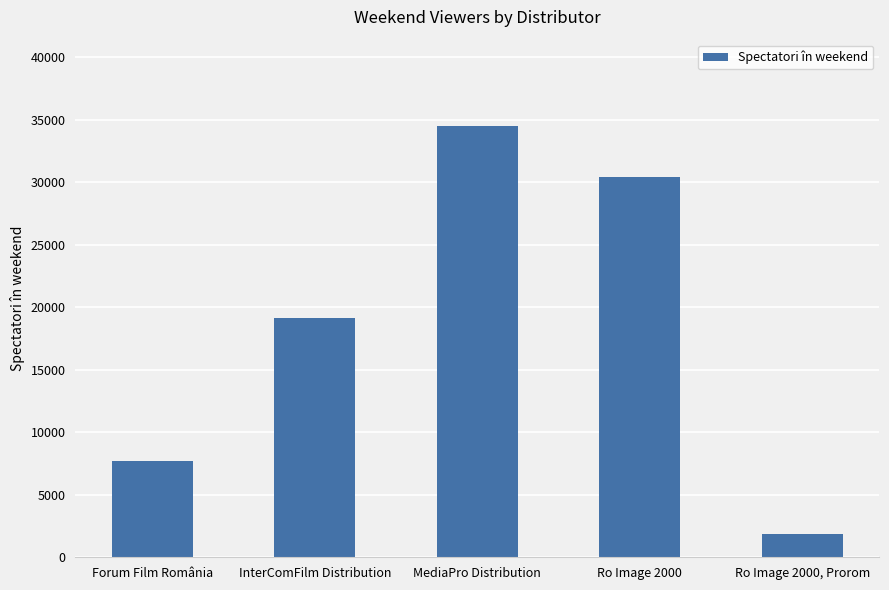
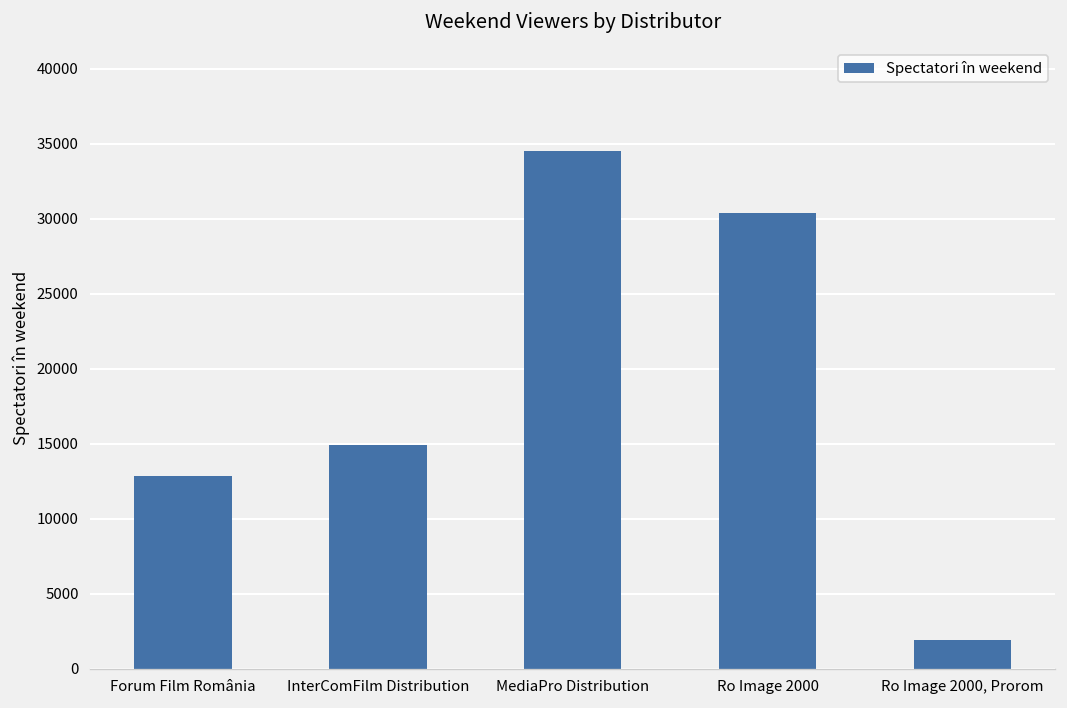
Forum Film România: 7700 -> 12900
InterComFilm Distribution: 19200 -> 14900
